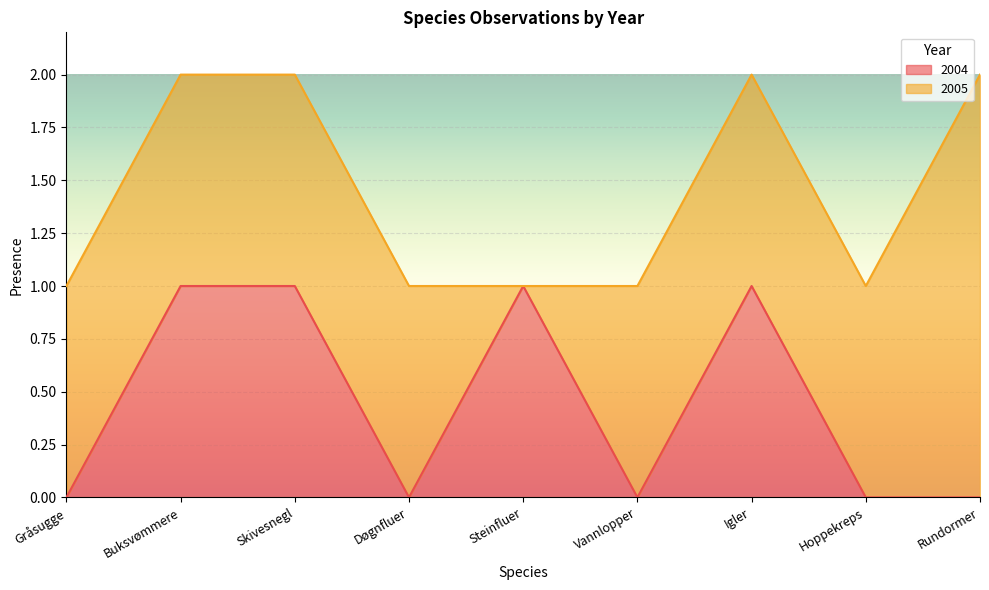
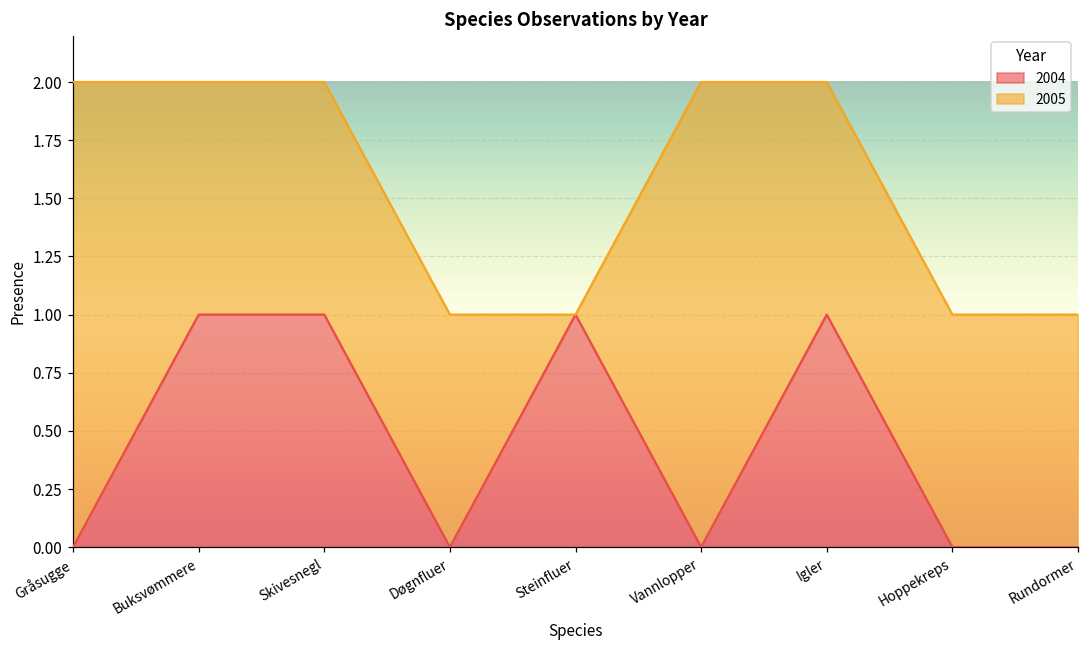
2005, Gråsugge: 1 -> 2
2005, Vannlopper: 1 -> 2
2005, Rundormer: 2 -> 1
